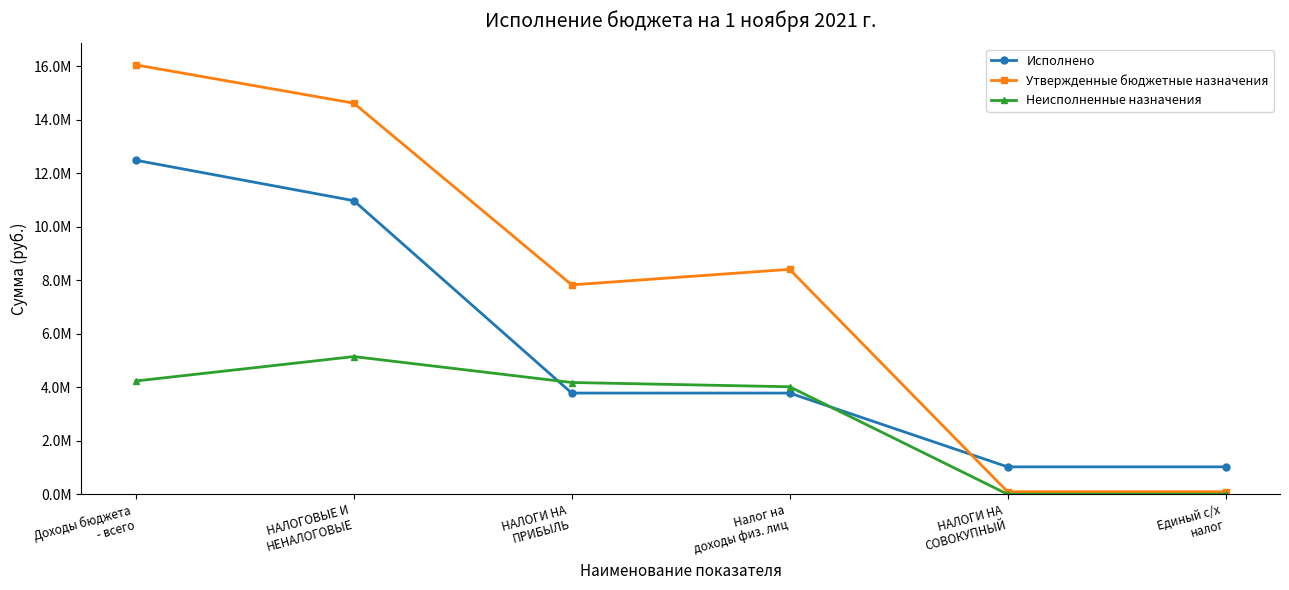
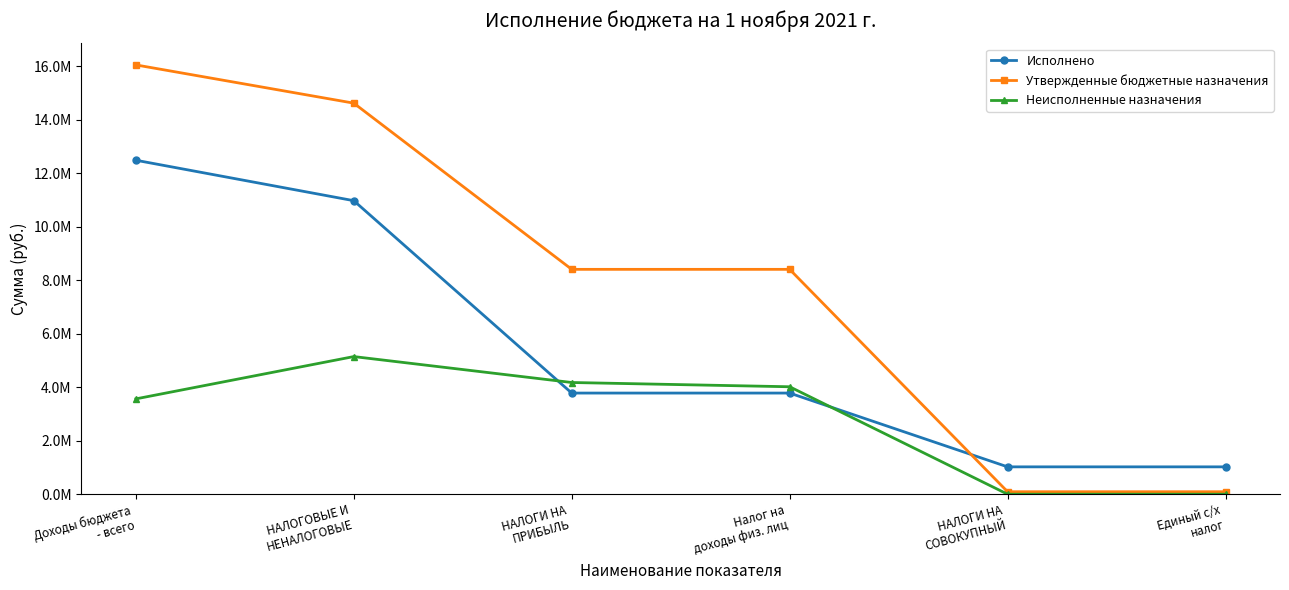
Неисполненные назначения, Доходы бюджета - всего: 4.2М -> 3.6М
Утвержденные бюджетные назначения, НАЛОГИ НА ПРИБЫЛЬ: 7.8М -> 8.4М
